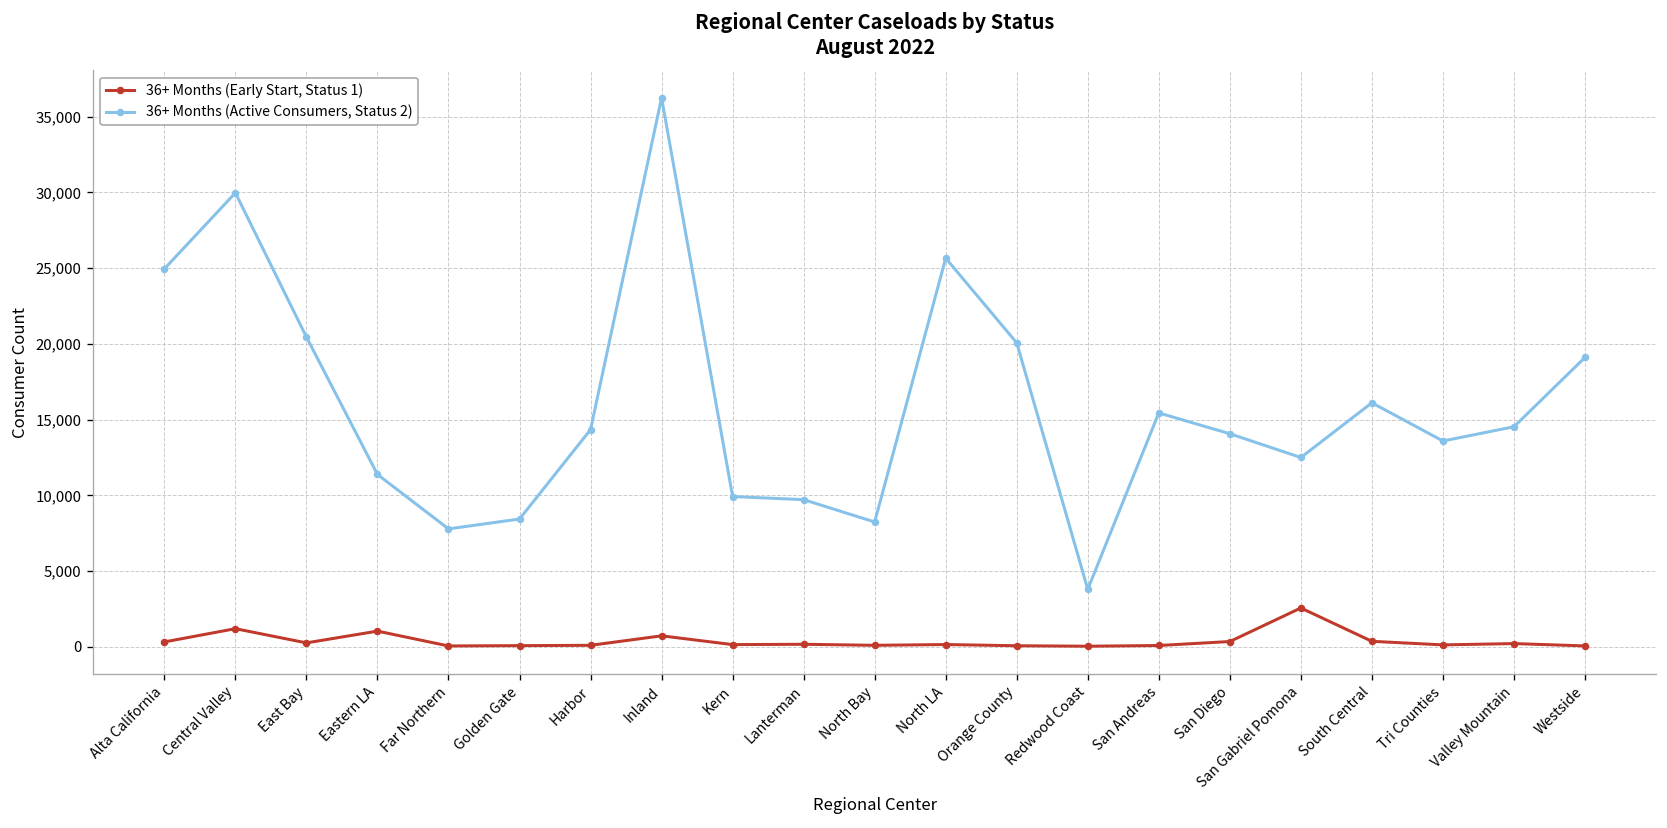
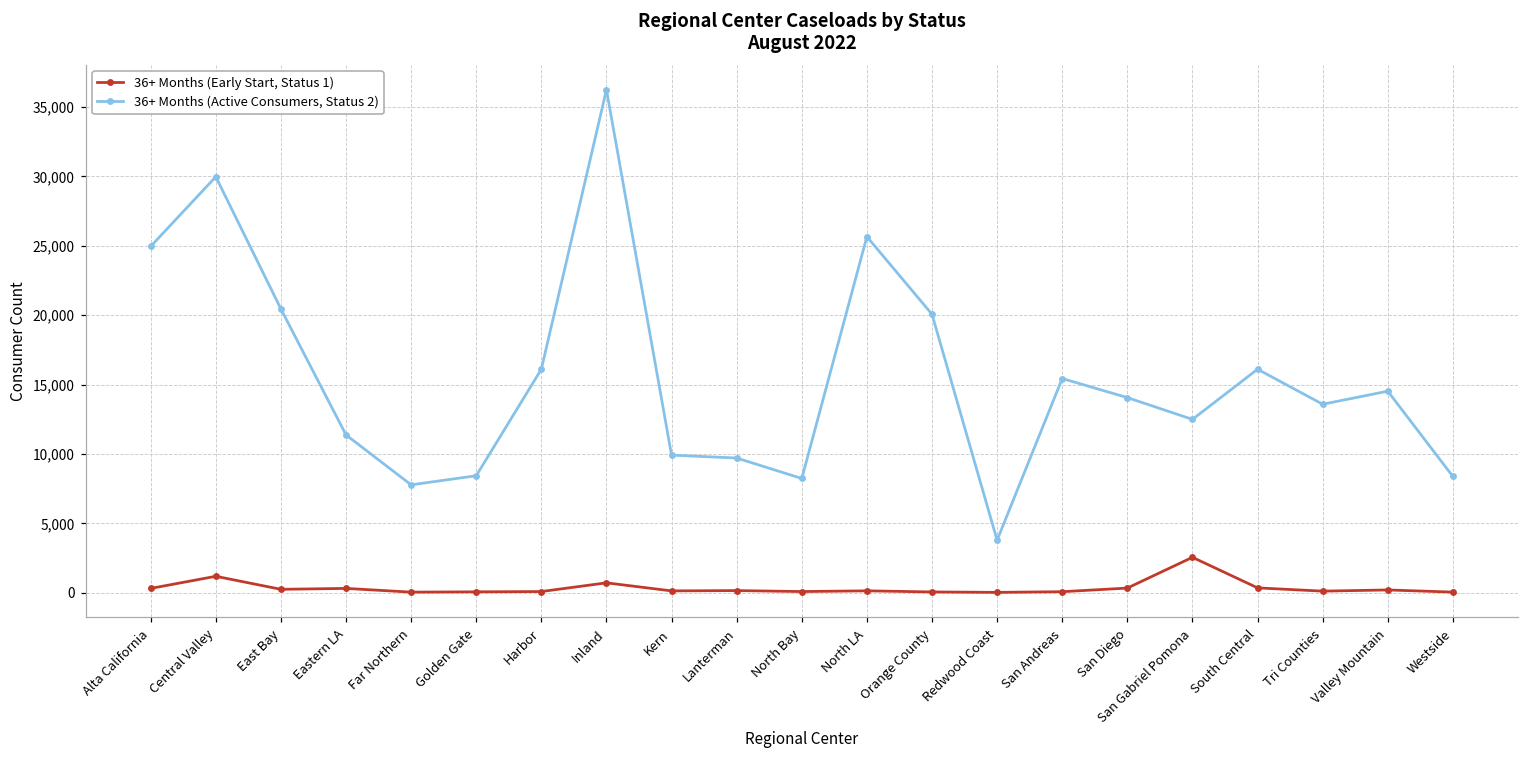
36+ Months (Early Start, Status 1), Eastern LA: 1,000 -> 300
36+ Months (Active Consumers, Status 2), Harbor: 14,300 -> 16,100
36+ Months (Active Consumers, Status 2), Westside: 19,100 -> 8,400
